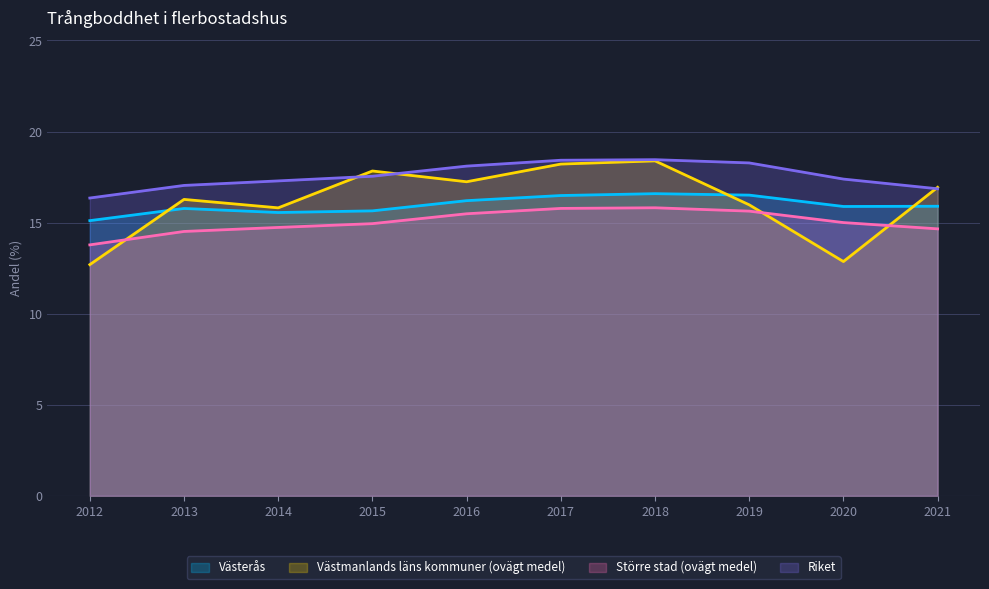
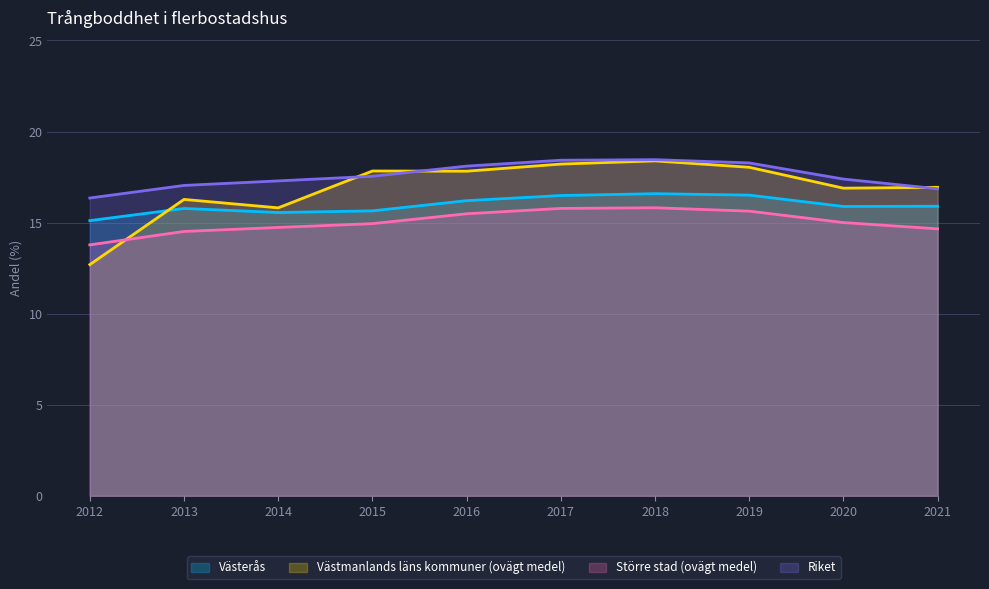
Västmanlands läns kommuner (ovägt medel), 2016: 17.2 -> 17.8
Västmanlands läns kommuner (ovägt medel), 2019: 16.0 -> 18.0
Västmanlands läns kommuner (ovägt medel), 2020: 12.9 -> 16.9
